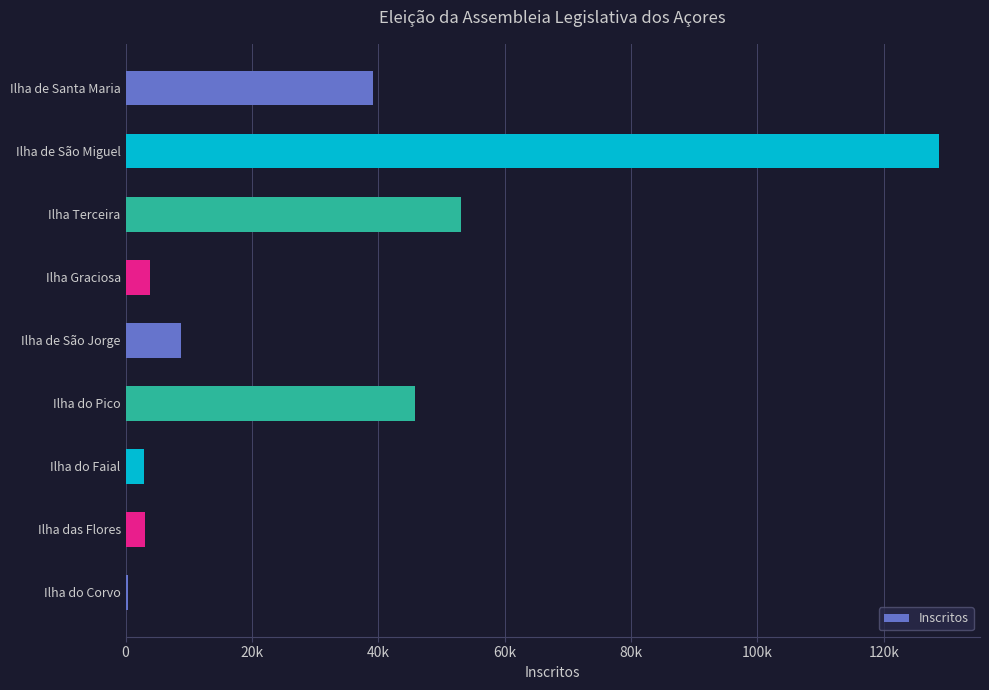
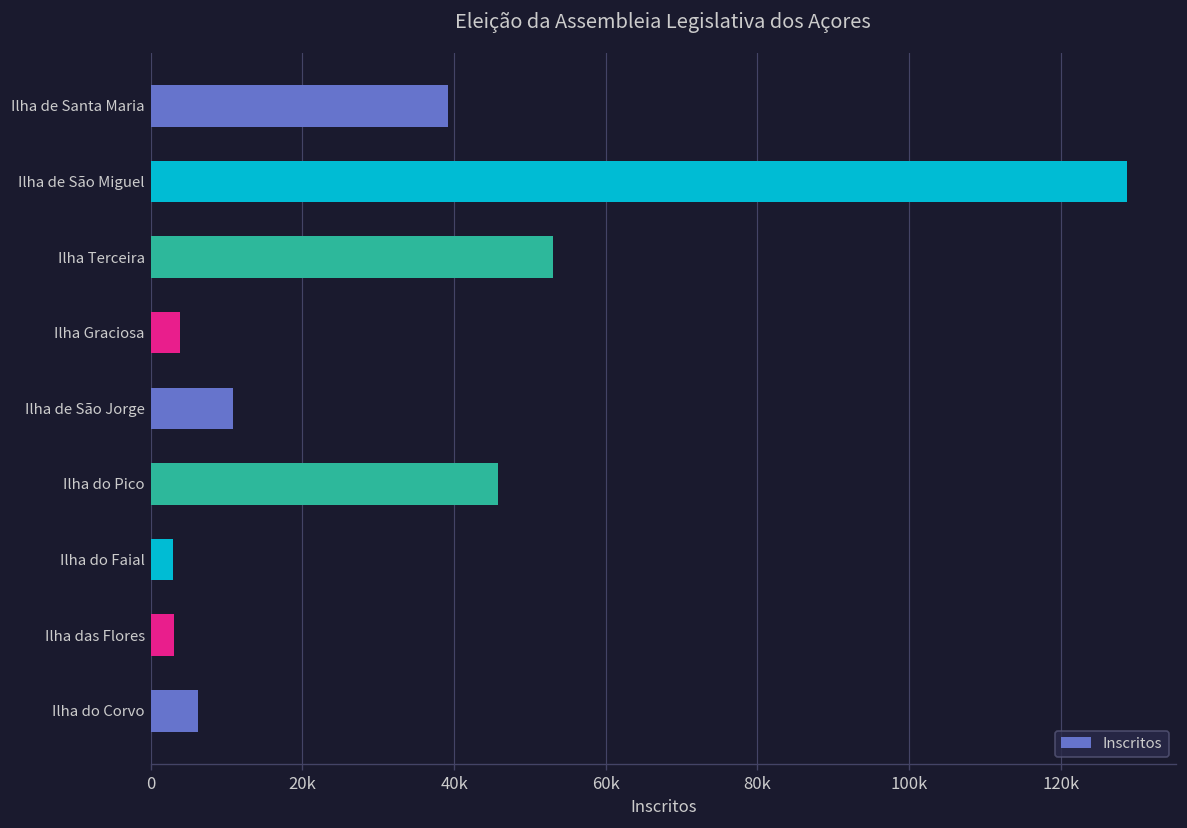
Ilha de São Jorge: 9000 -> 11000
Ilha do Corvo: 0 -> 6000
